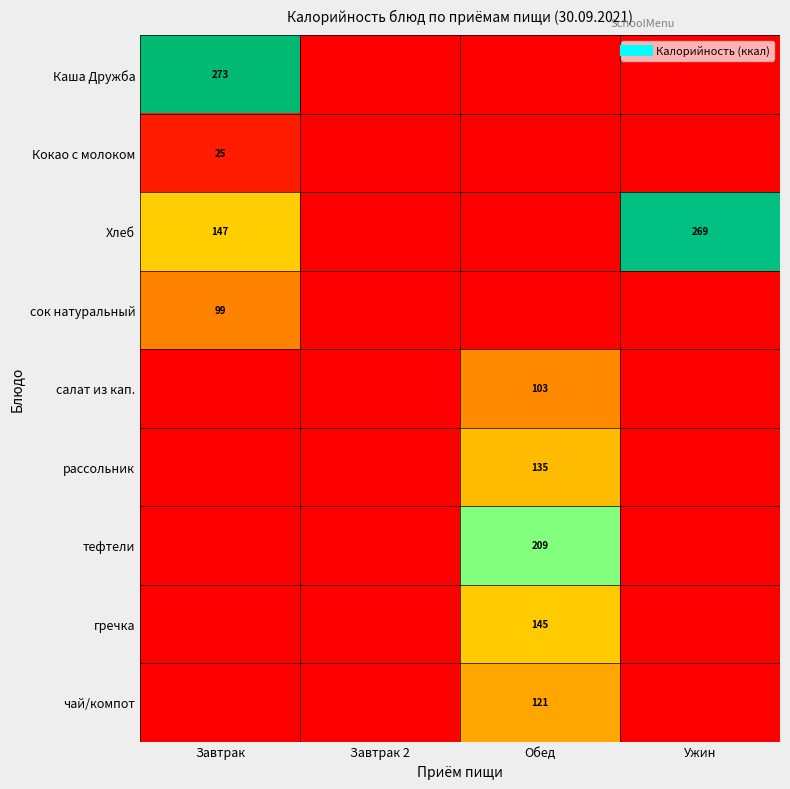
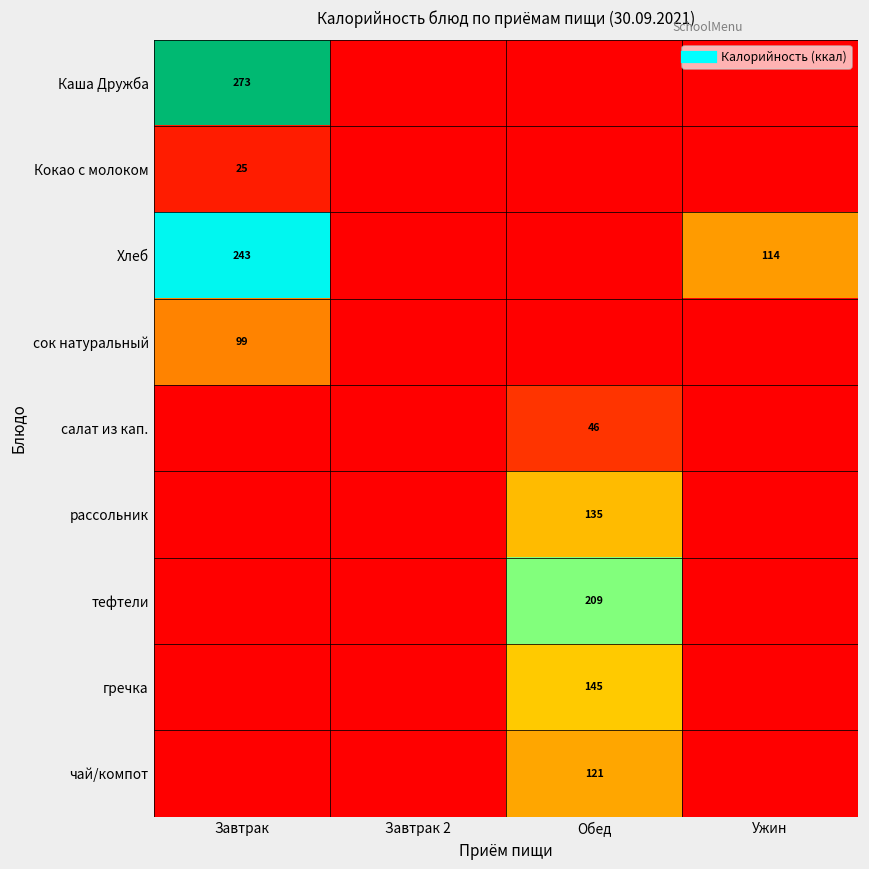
Хлеб, Завтрак: 147 -> 243
Хлеб, Ужин: 269 -> 114
салат из кап., Обед: 103 -> 46
